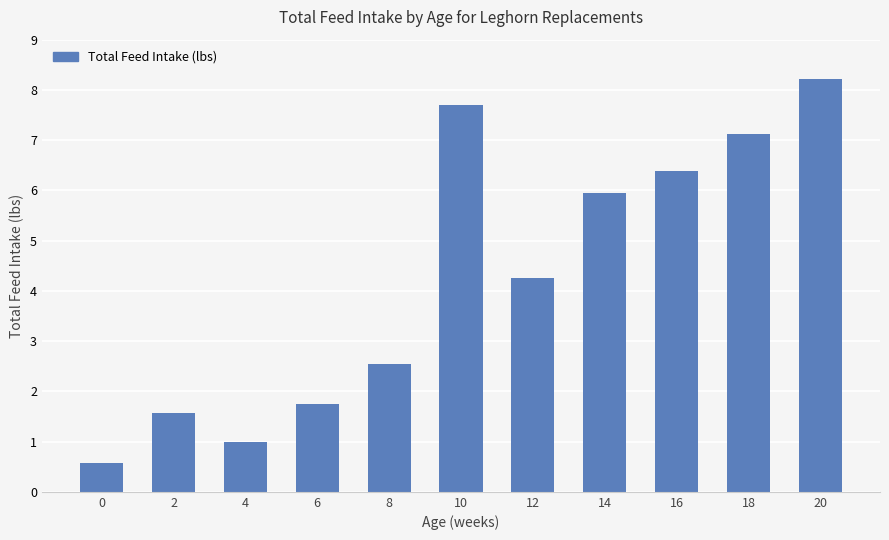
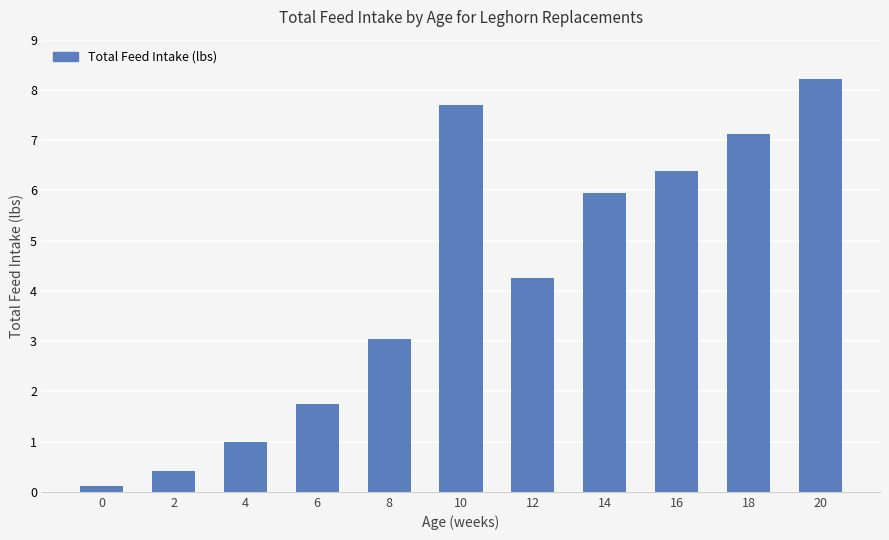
0: 0.6 -> 0.1
2: 1.6 -> 0.4
8: 2.5 -> 3.1
